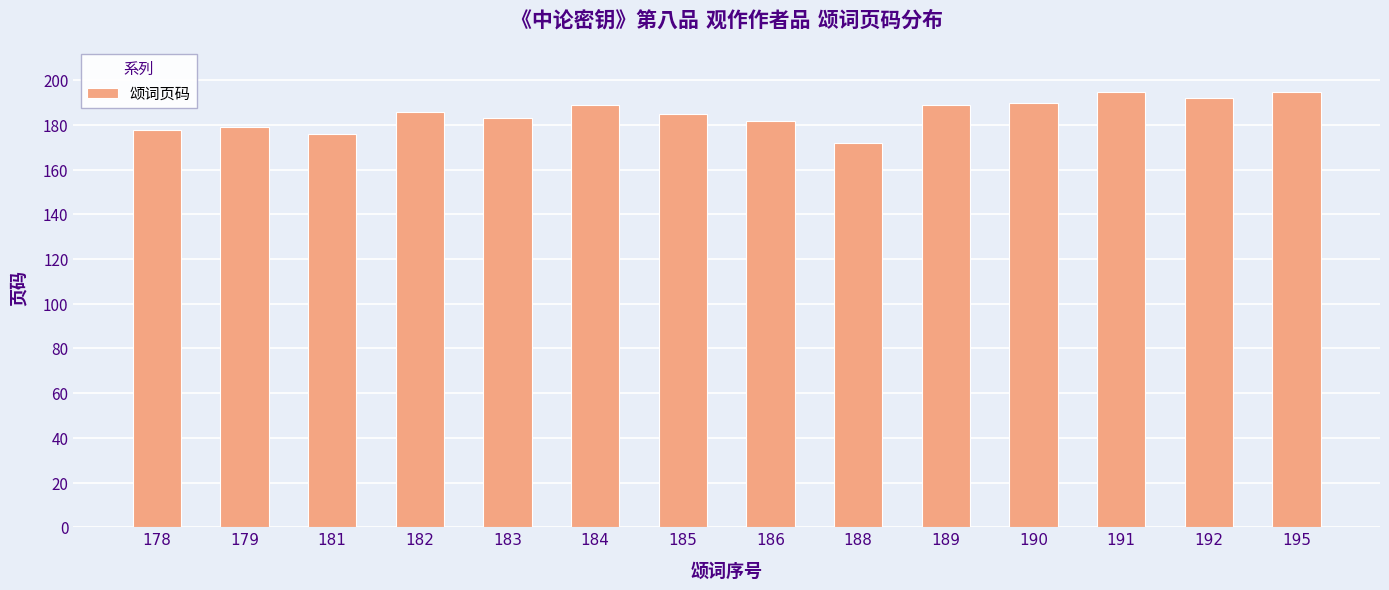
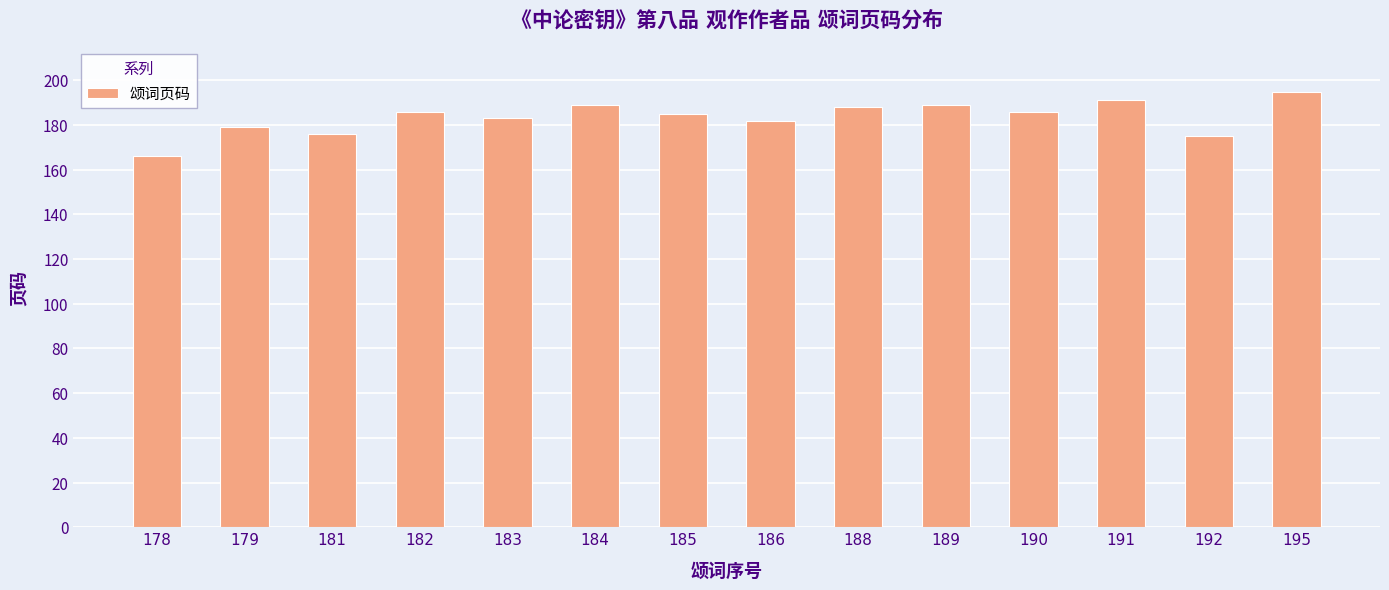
178: 178 -> 166
188: 172 -> 188
190: 190 -> 186
191: 195 -> 191
192: 192 -> 175
